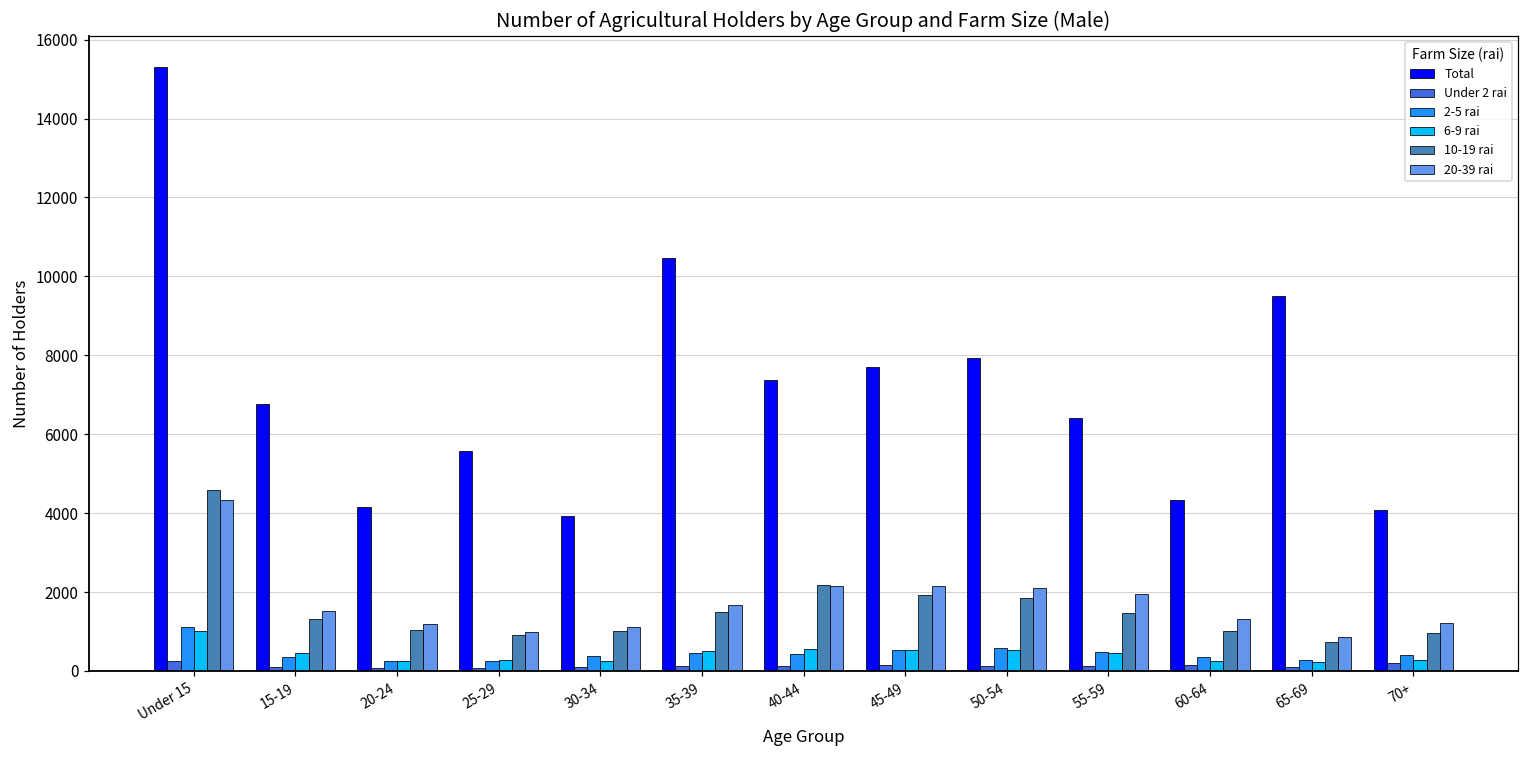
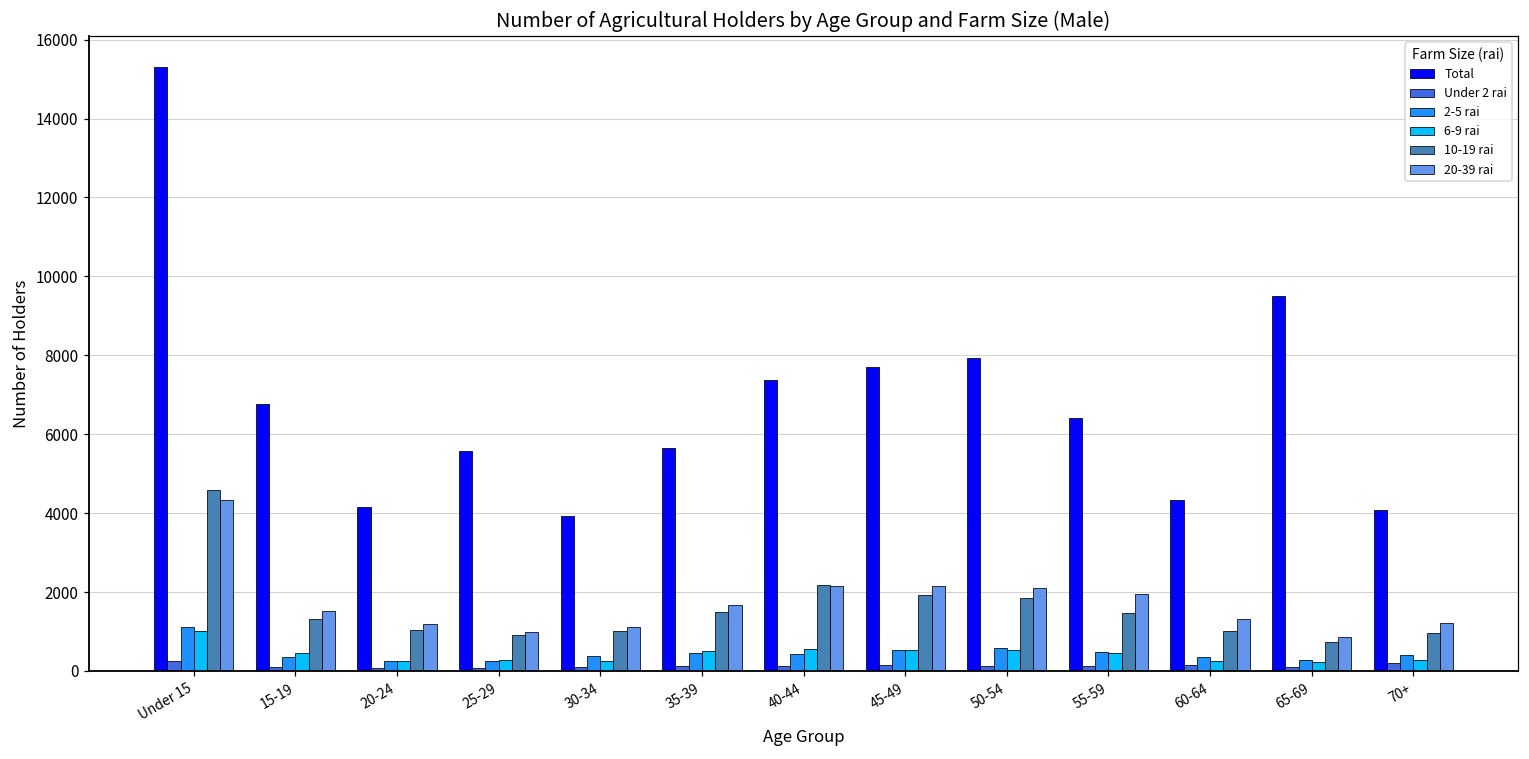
Total, 35-39: 10500 -> 5600
